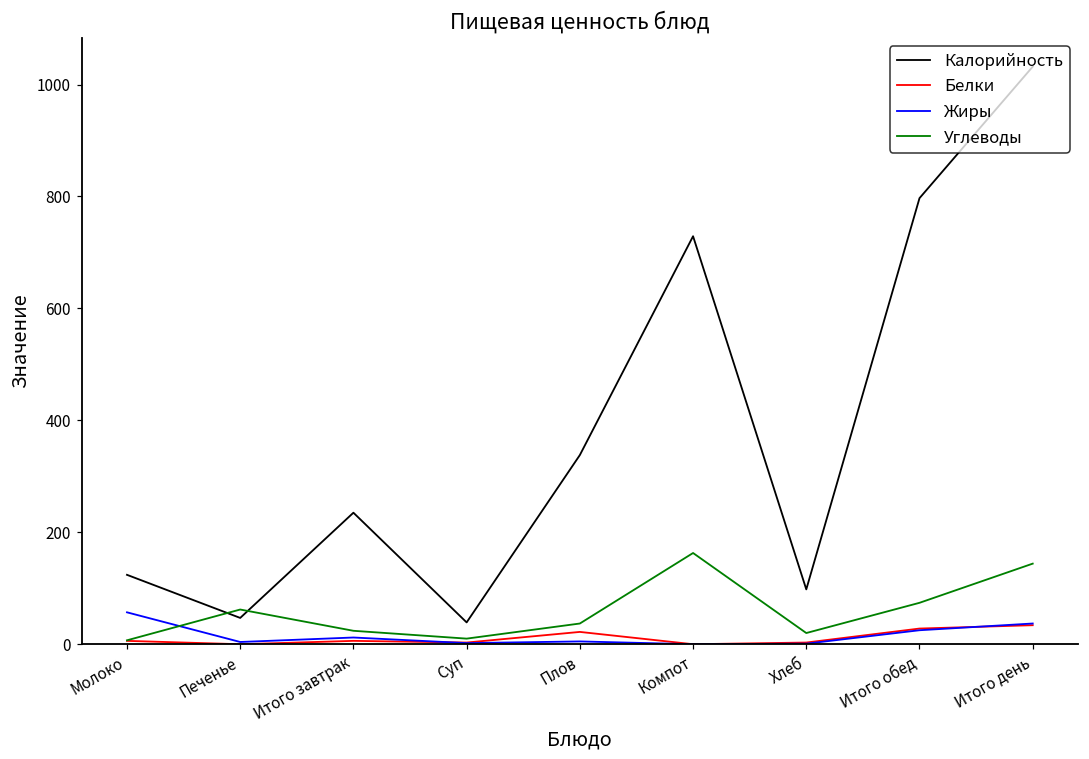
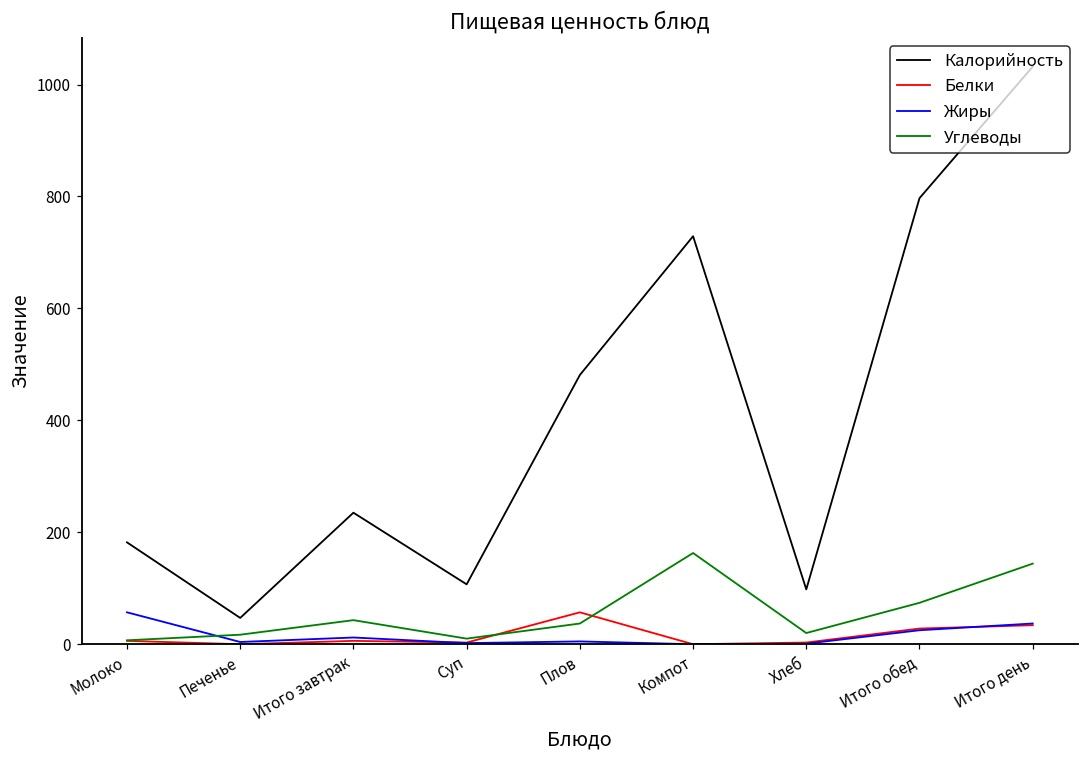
Калорийность, Молоко: 120 -> 180
Углеводы, Печенье: 60 -> 20
Углеводы, Итого завтрак: 20 -> 40
Калорийность, Суп: 40 -> 110
Калорийность, Плов: 340 -> 480
Белки, Плов: 20 -> 60
